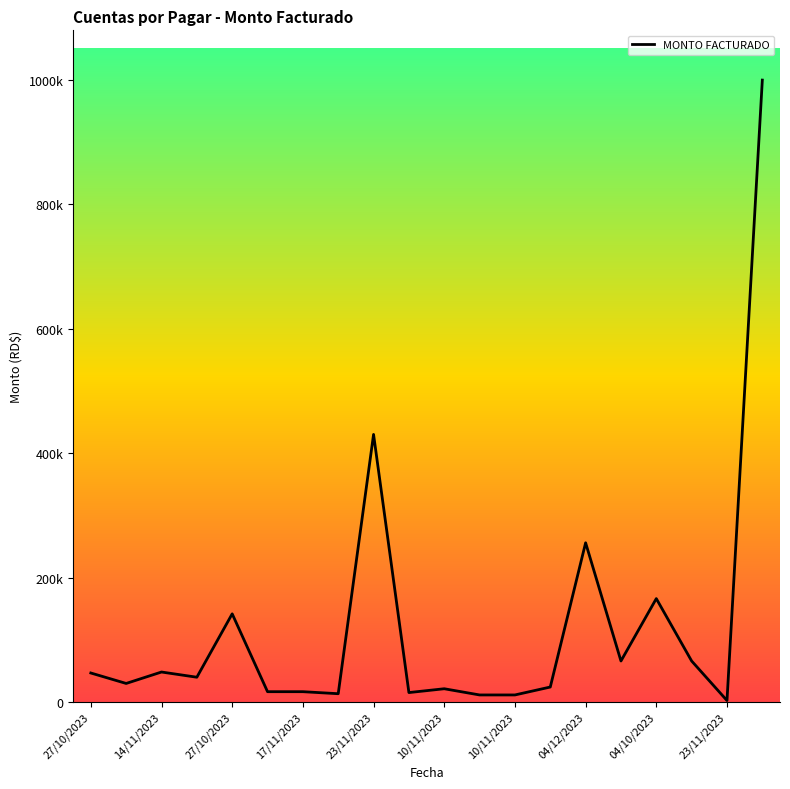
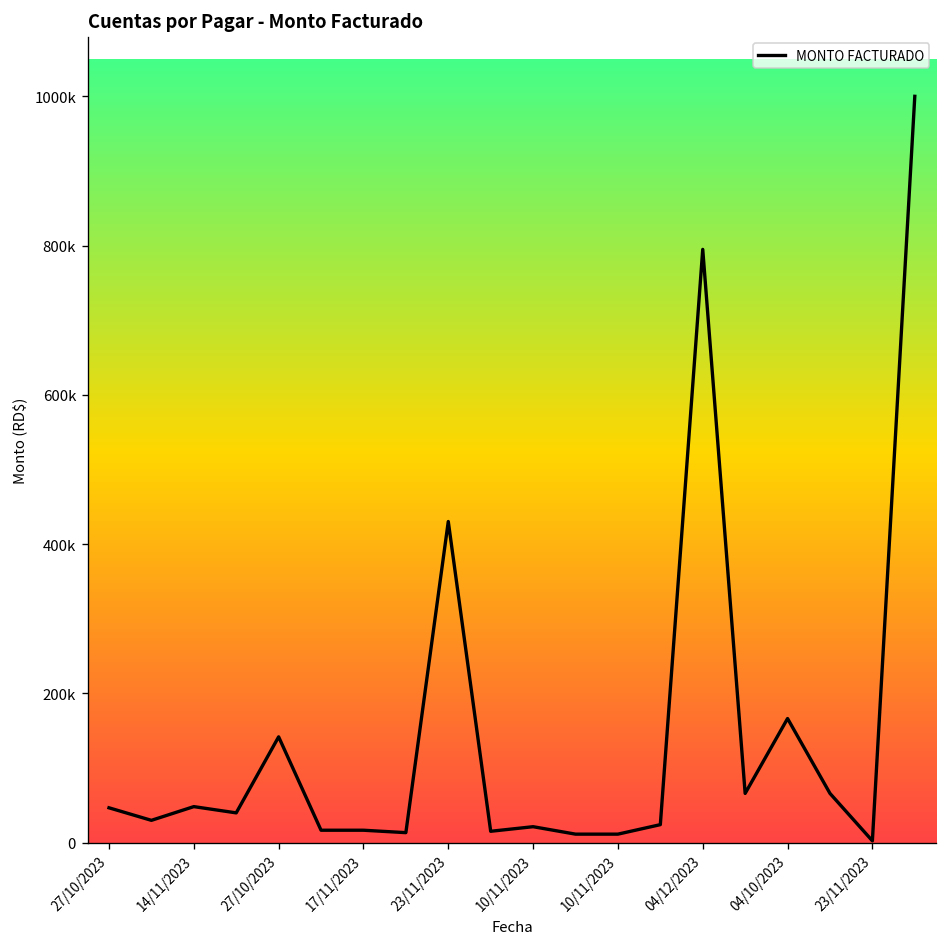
04/12/2023: 260000 -> 790000
